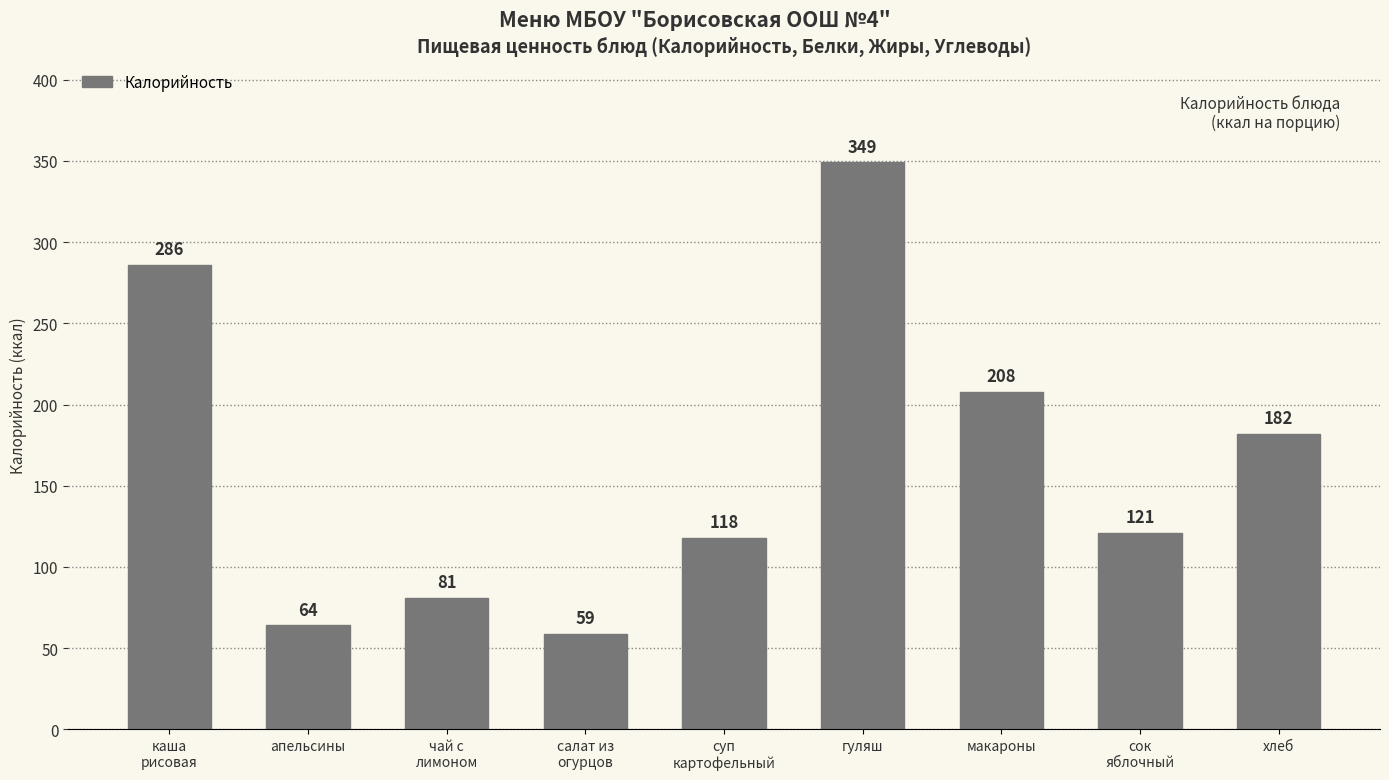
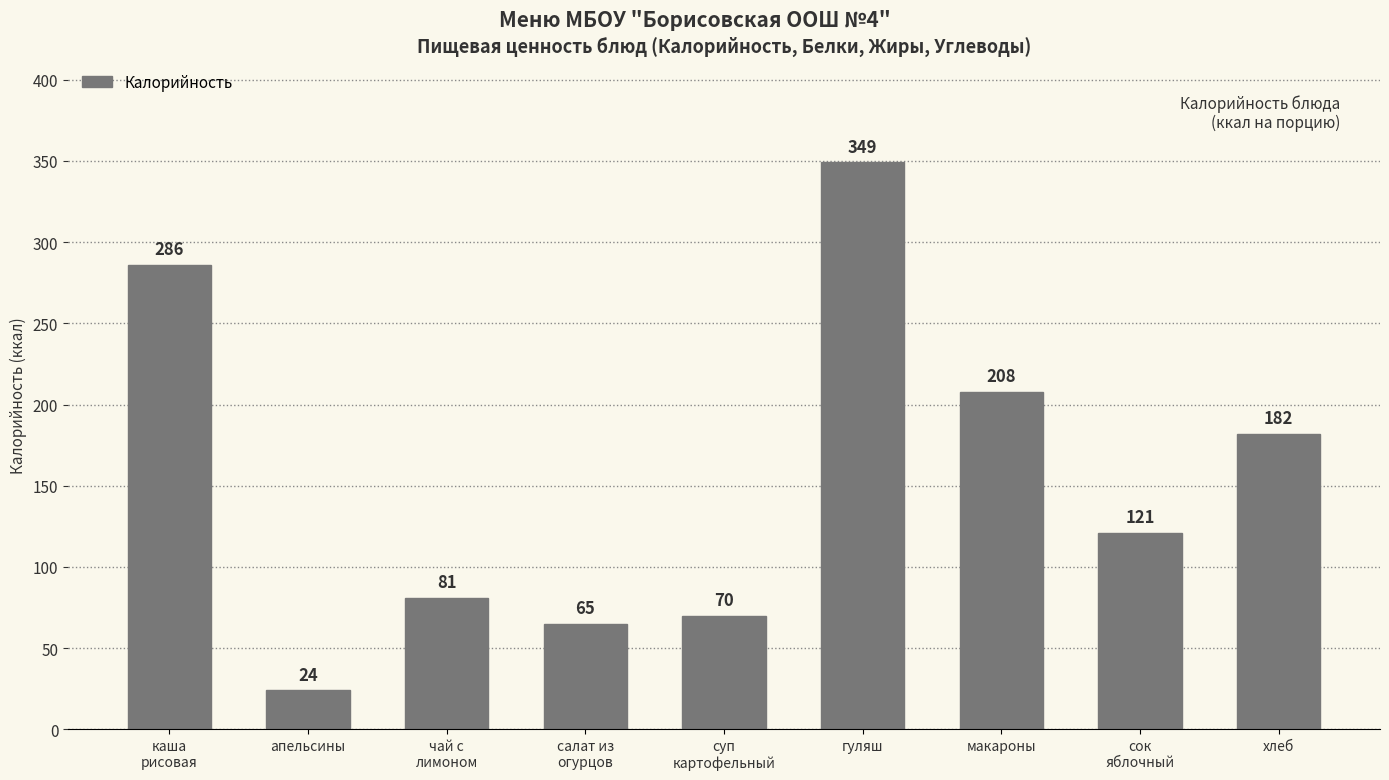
апельсины: 64 -> 24
салат из огурцов: 59 -> 65
суп картофельный: 118 -> 70
